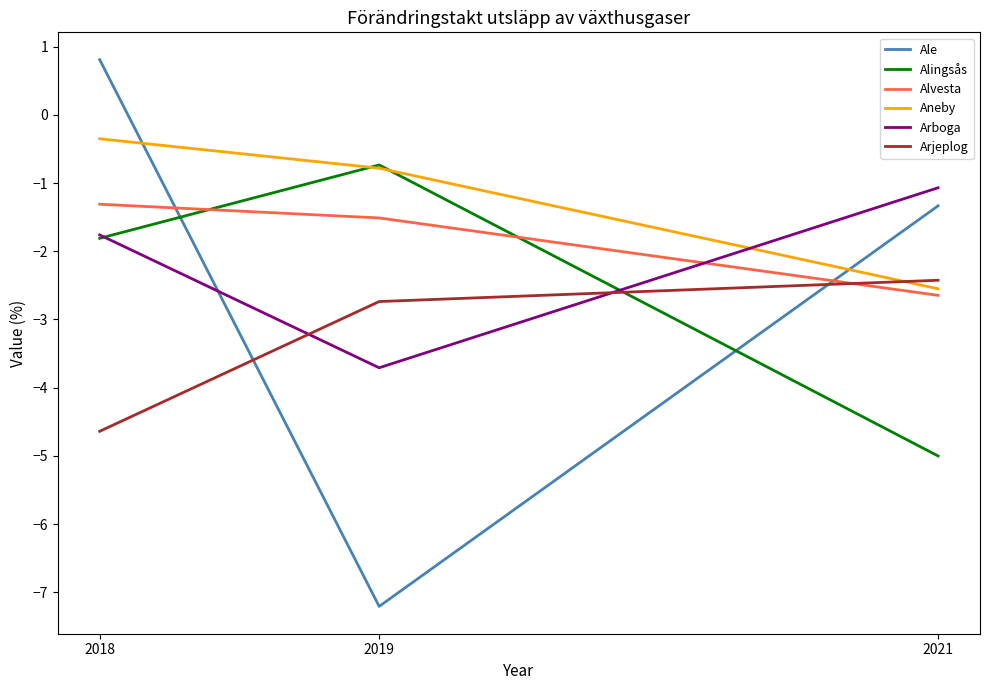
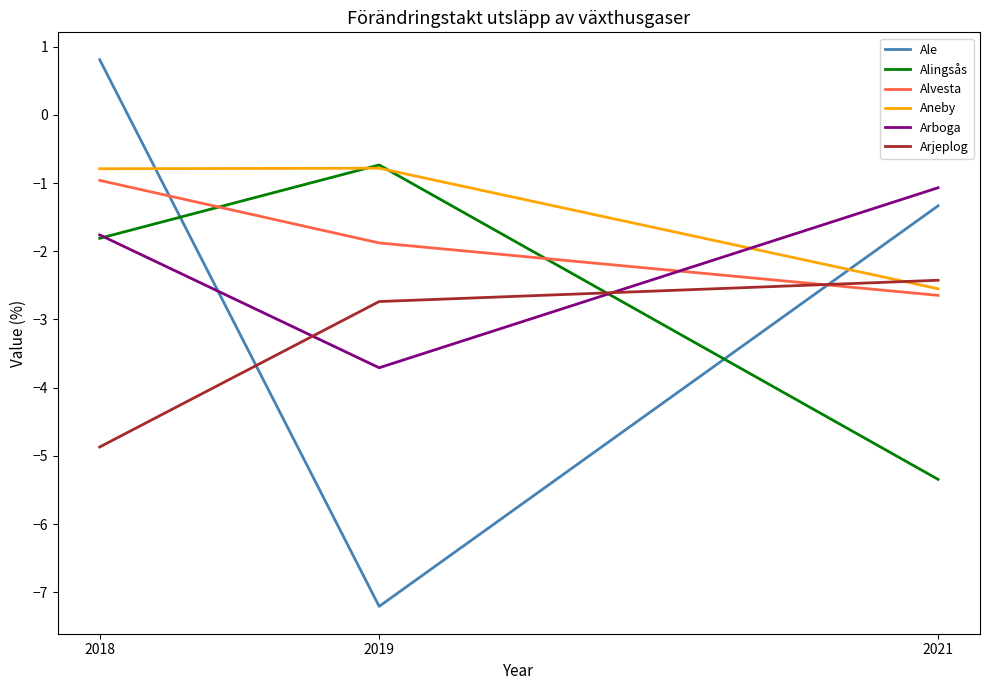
Alvesta, 2018: -1.3 -> -1.0
Aneby, 2018: -0.4 -> -0.8
Arjeplog, 2018: -4.6 -> -4.9
Alvesta, 2019: -1.5 -> -1.9
Alingsås, 2021: -5.0 -> -5.3
